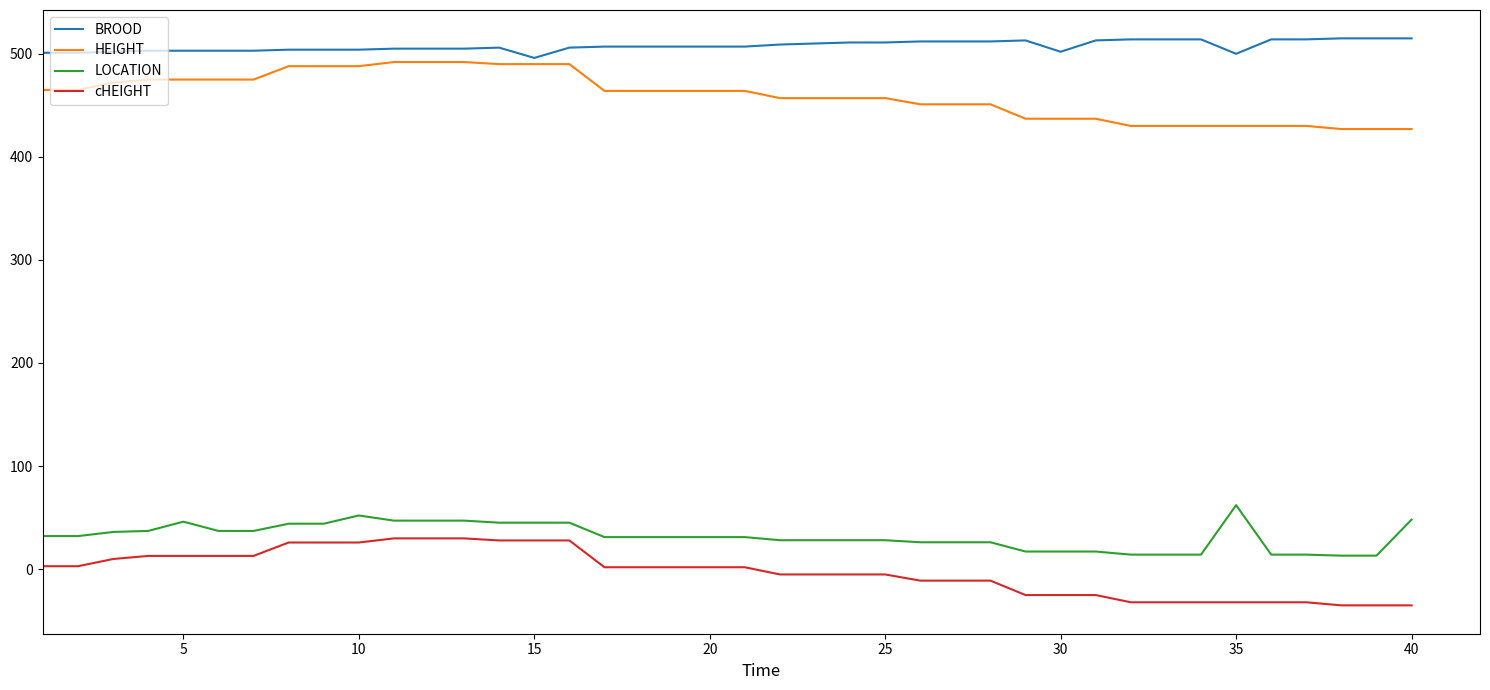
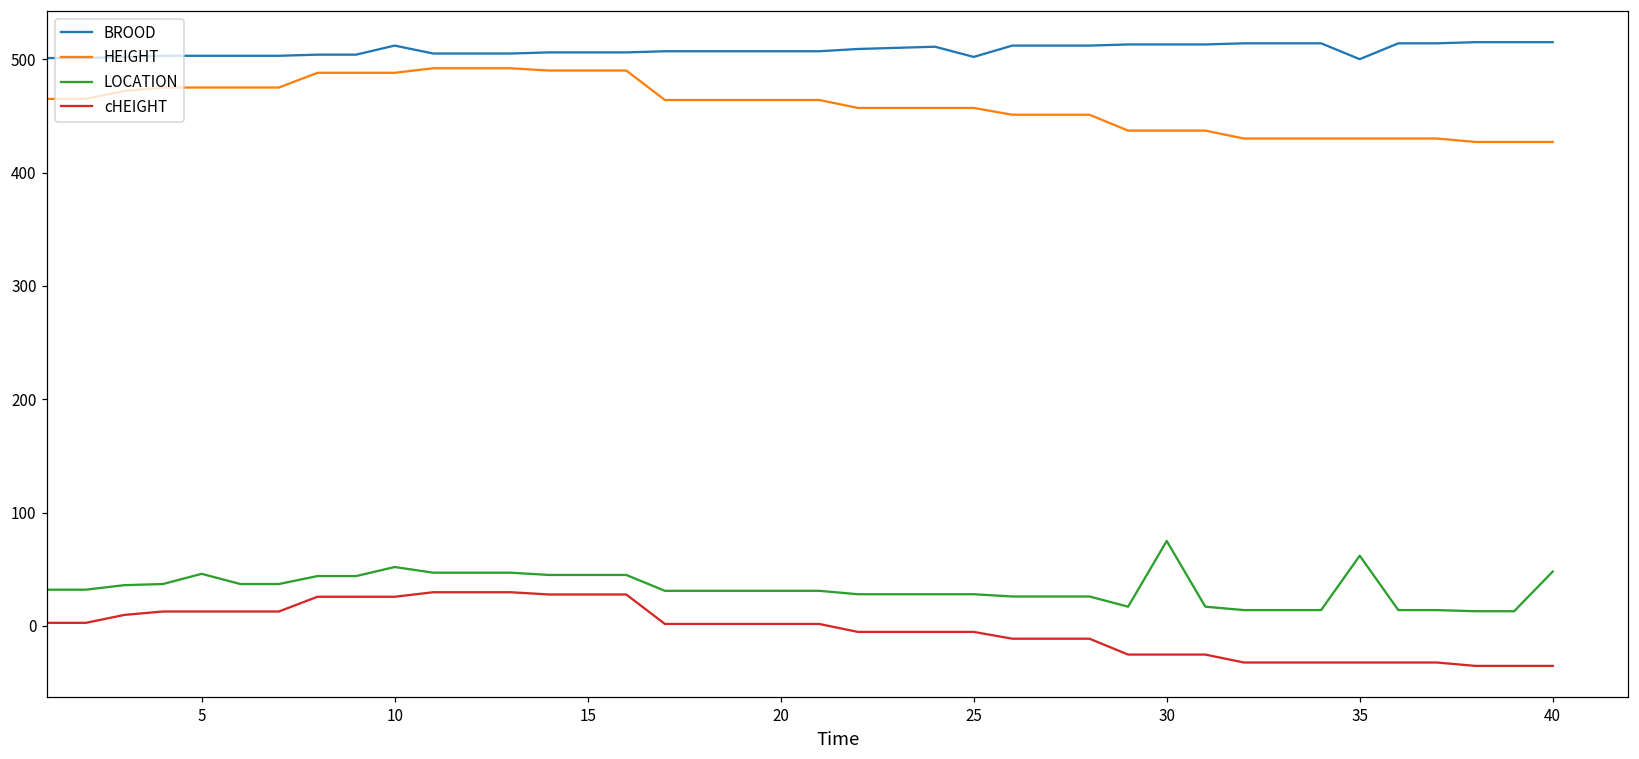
BROOD, 10: 504 -> 512
BROOD, 15: 496 -> 506
BROOD, 25: 511 -> 502
BROOD, 30: 502 -> 513
LOCATION, 30: 17 -> 75
